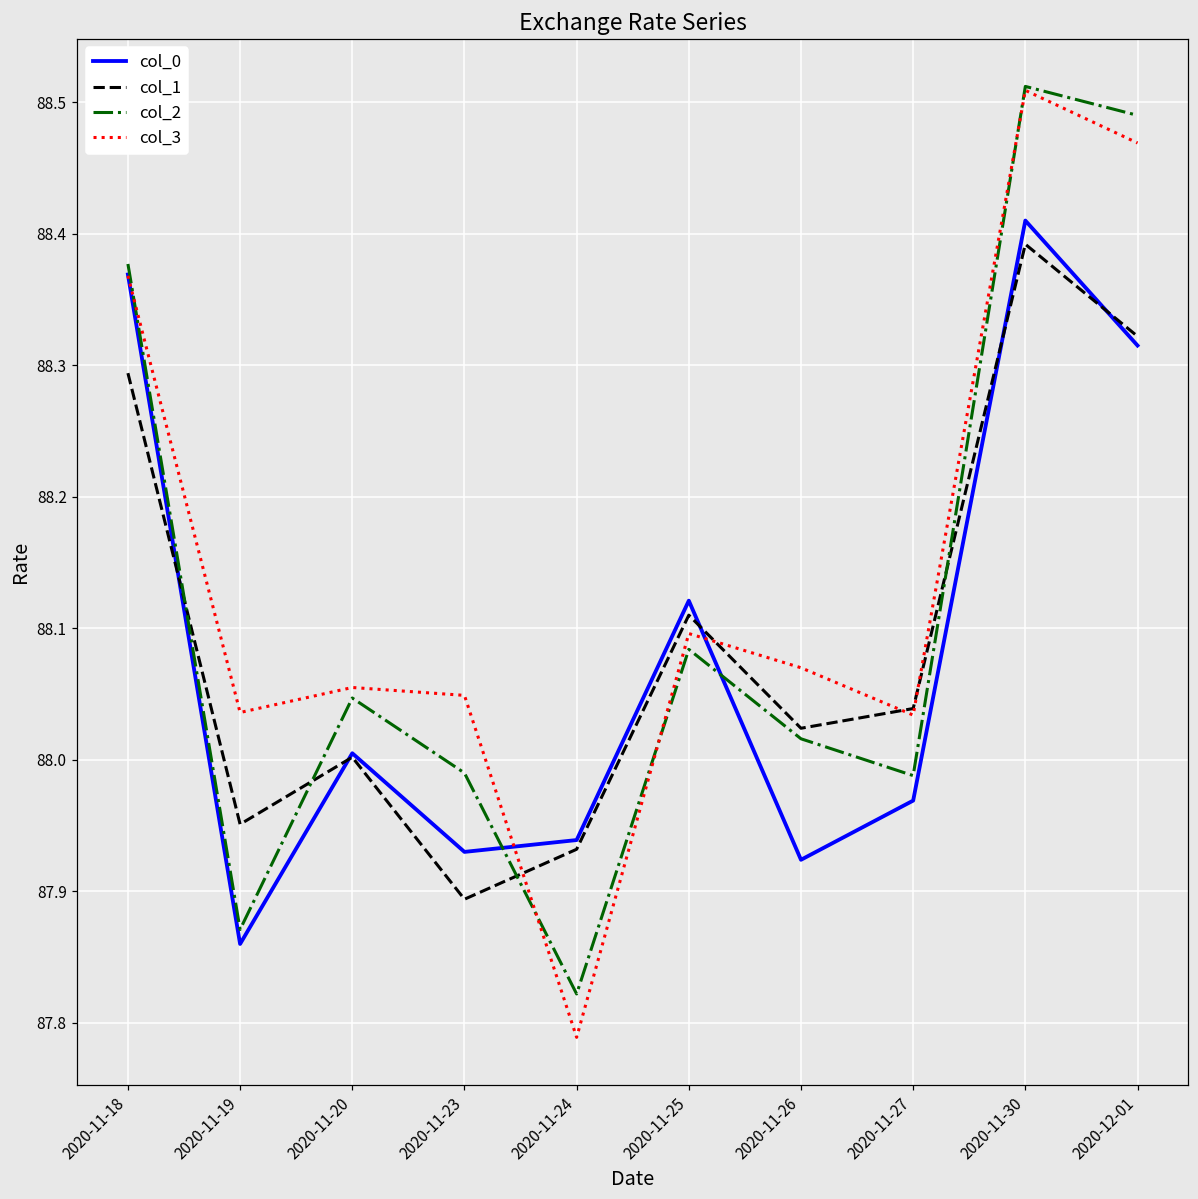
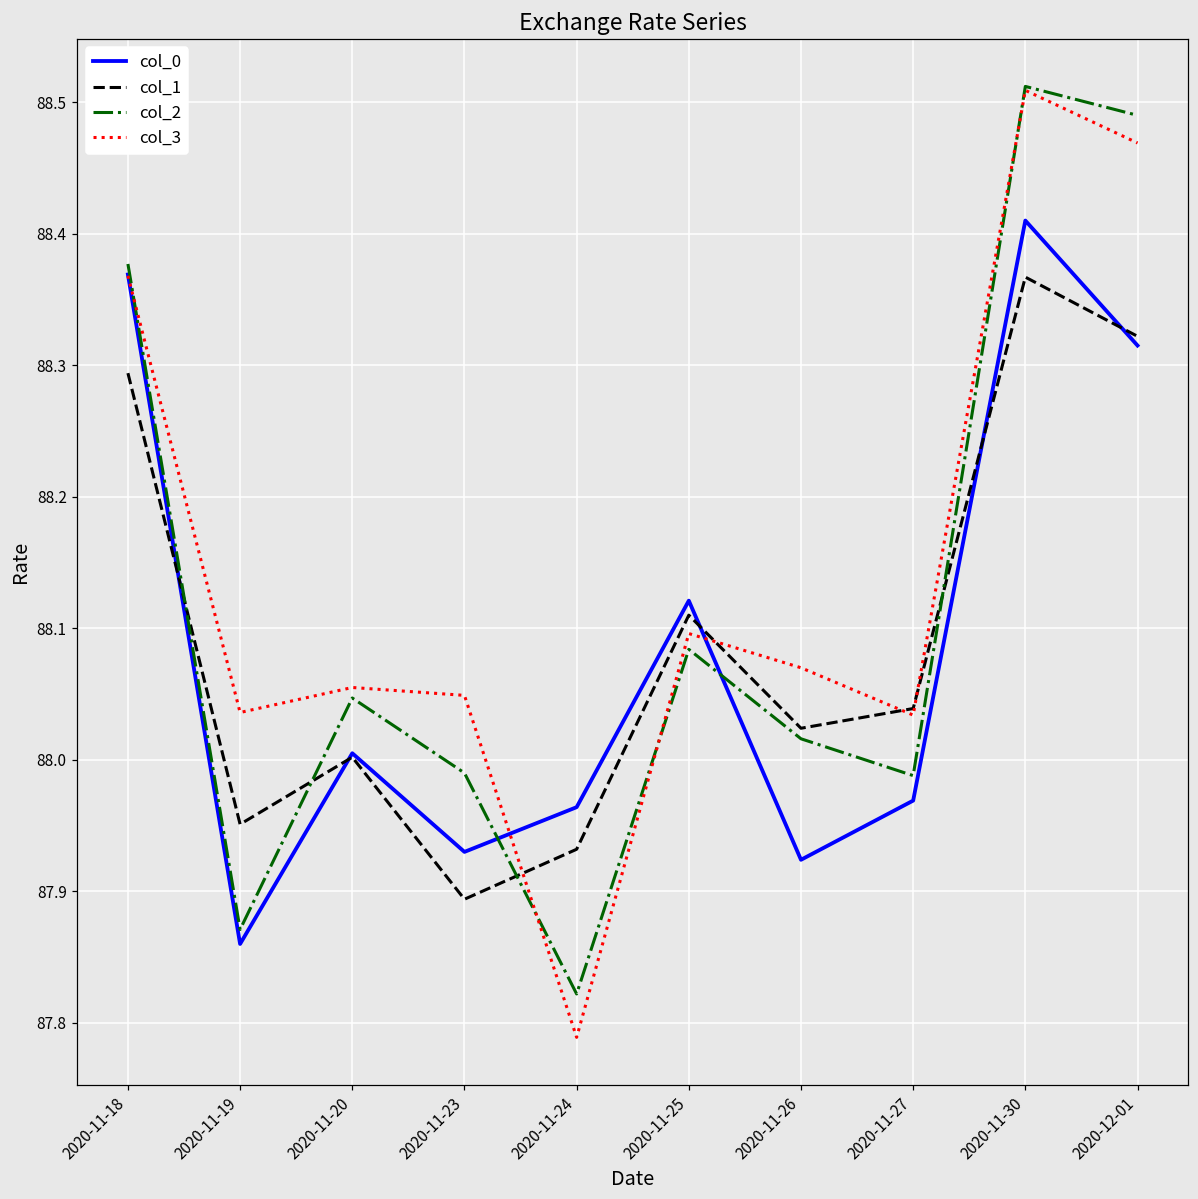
col_0, 2020-11-24: 87.939 -> 87.964
col_1, 2020-11-30: 88.392 -> 88.367
